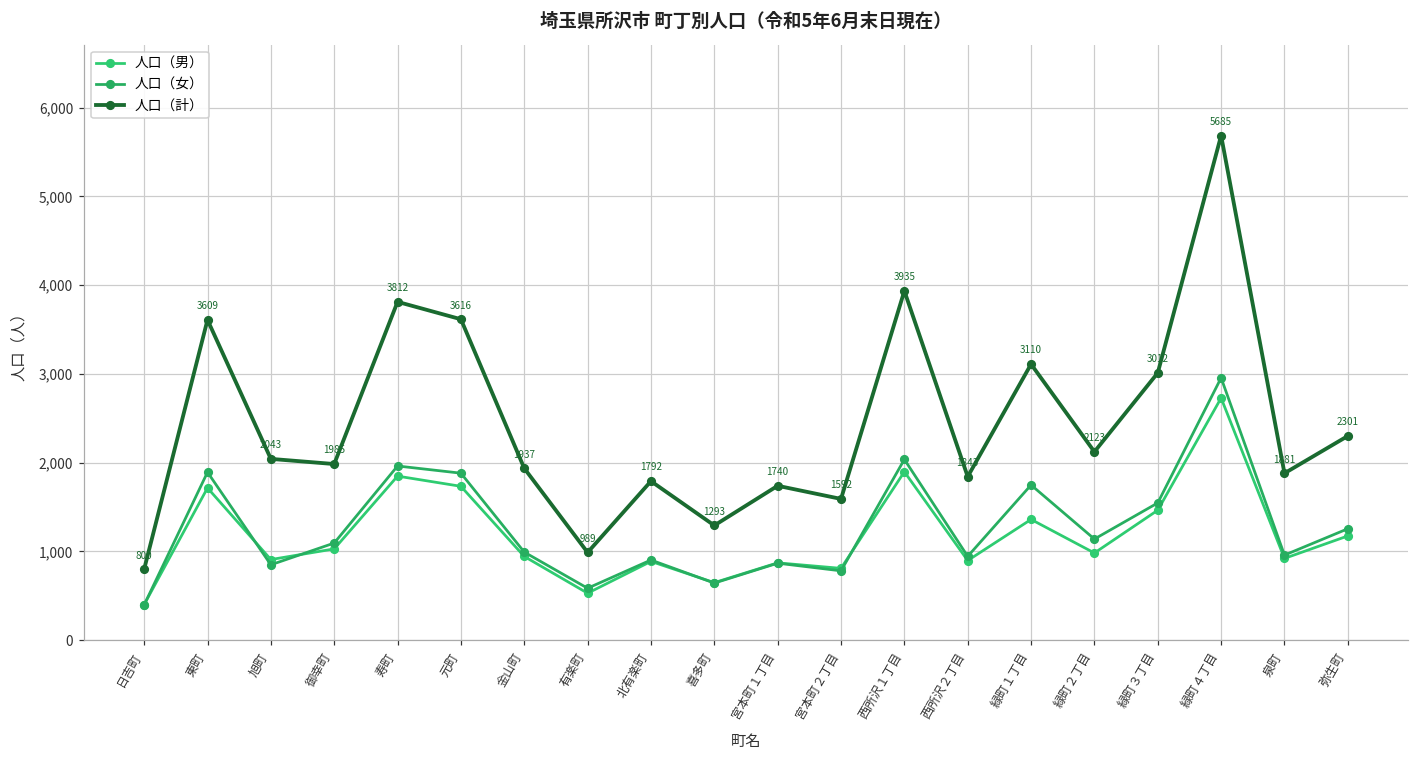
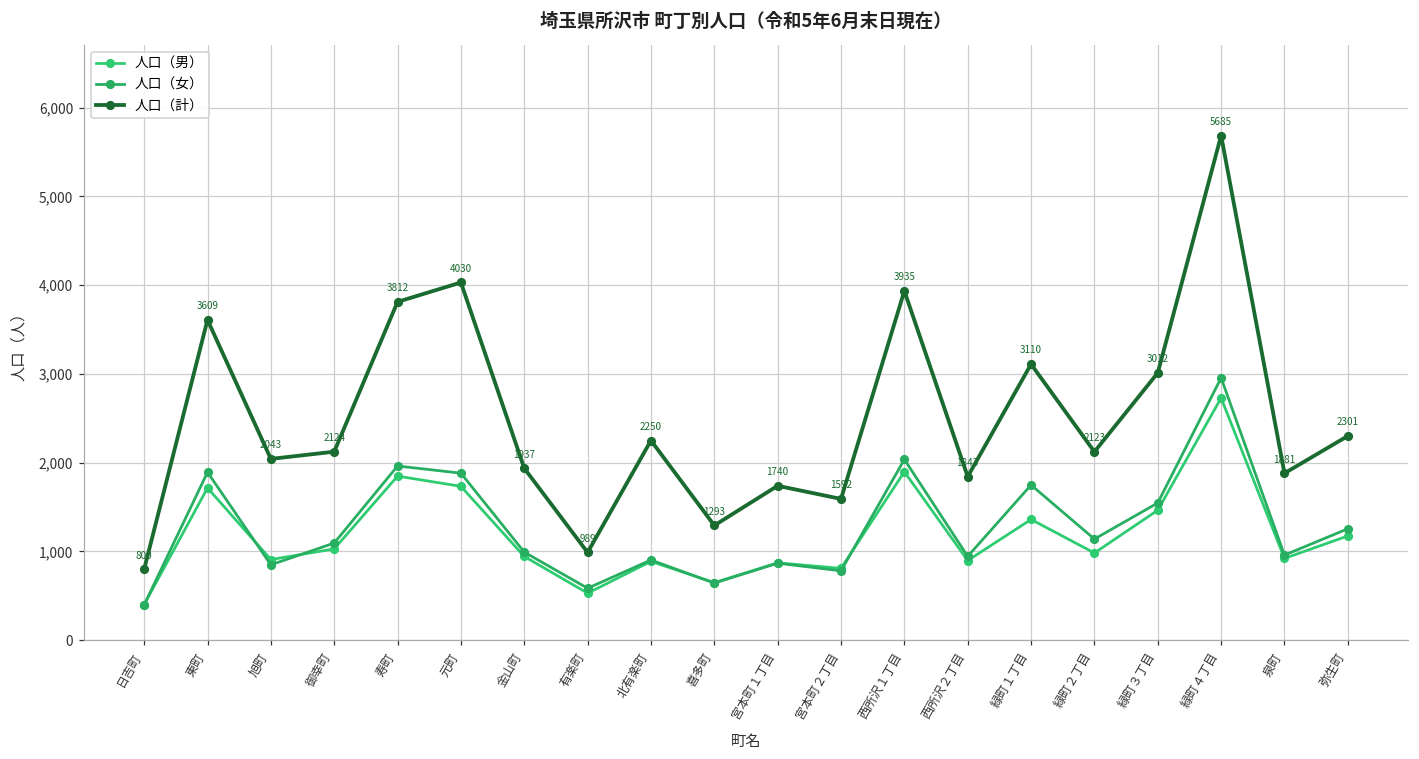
人口（計）, 御幸町: 1985 -> 2124
人口（計）, 元町: 3616 -> 4030
人口（計）, 北有楽町: 1792 -> 2250
